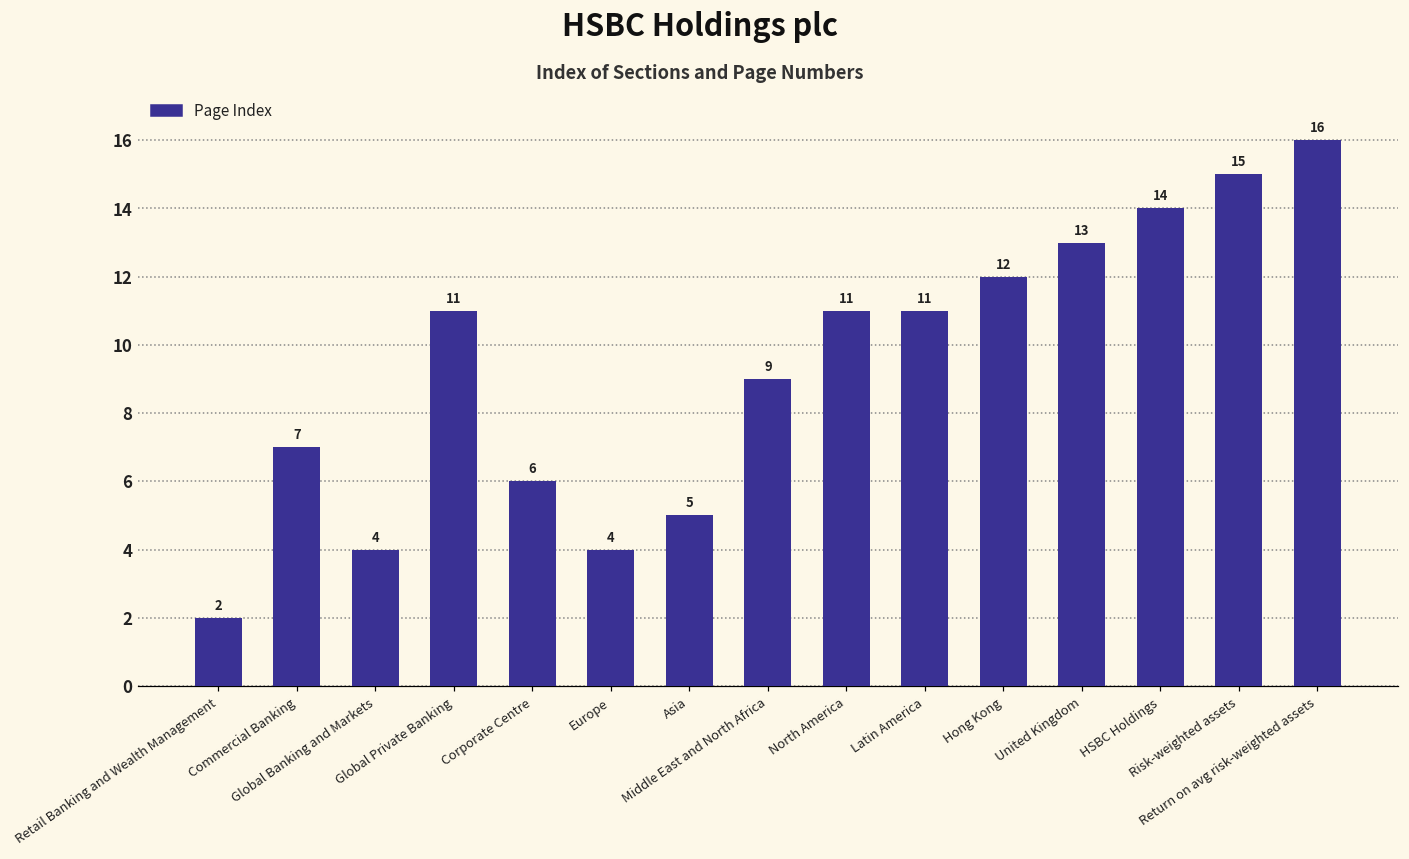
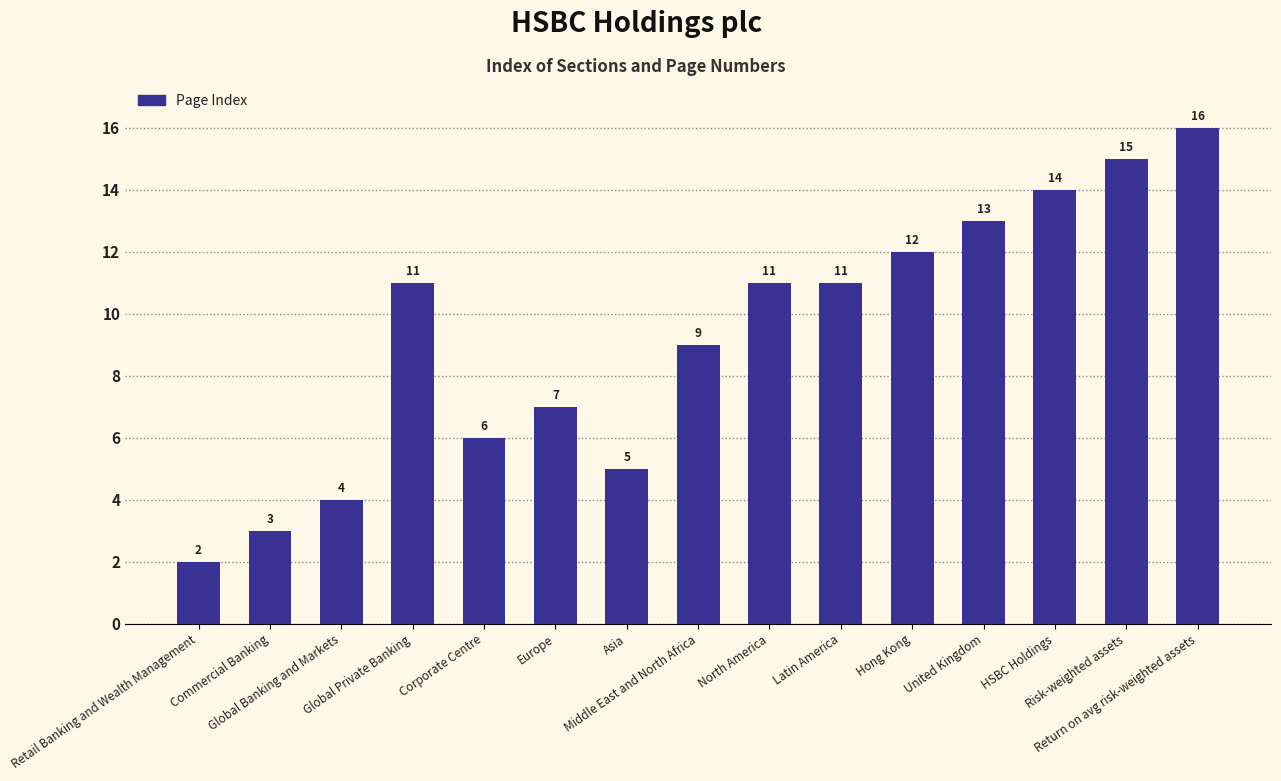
Commercial Banking: 7 -> 3
Europe: 4 -> 7
